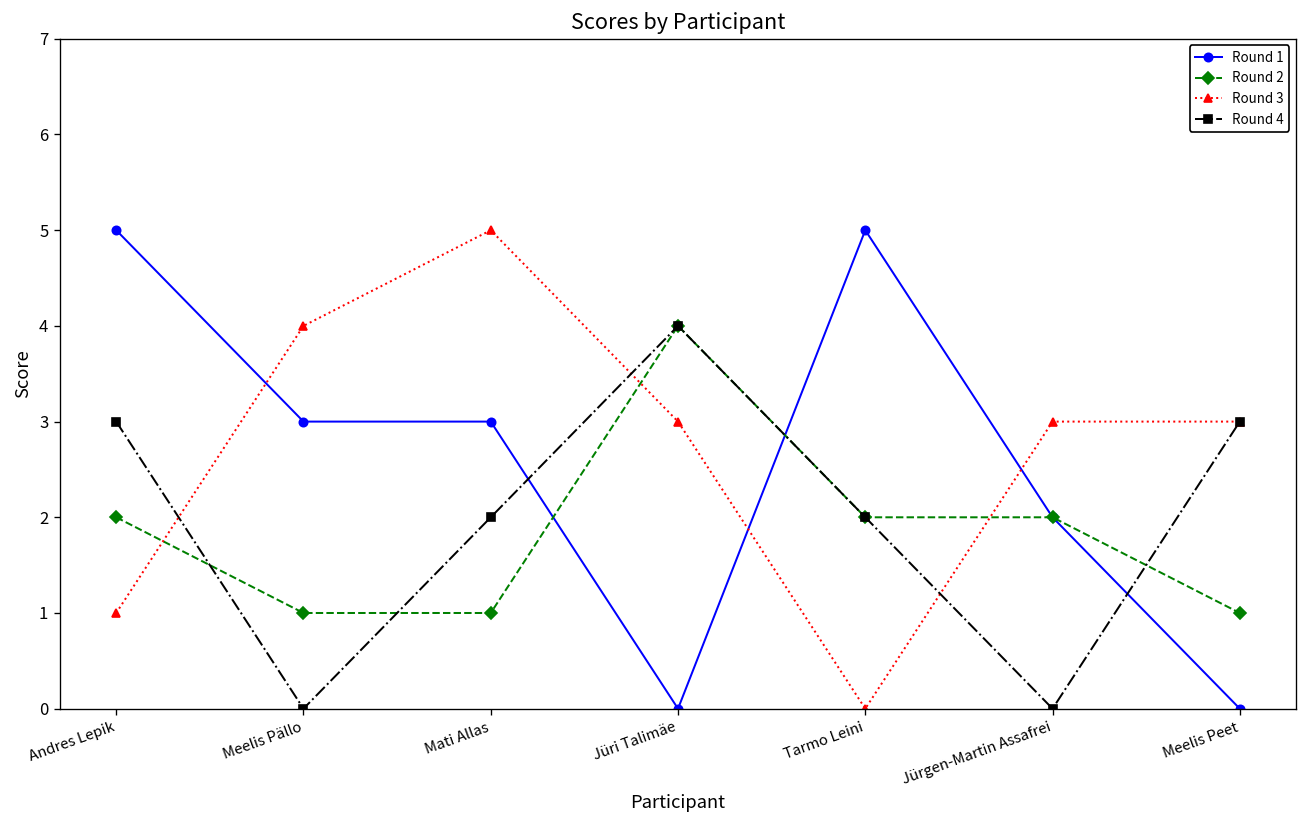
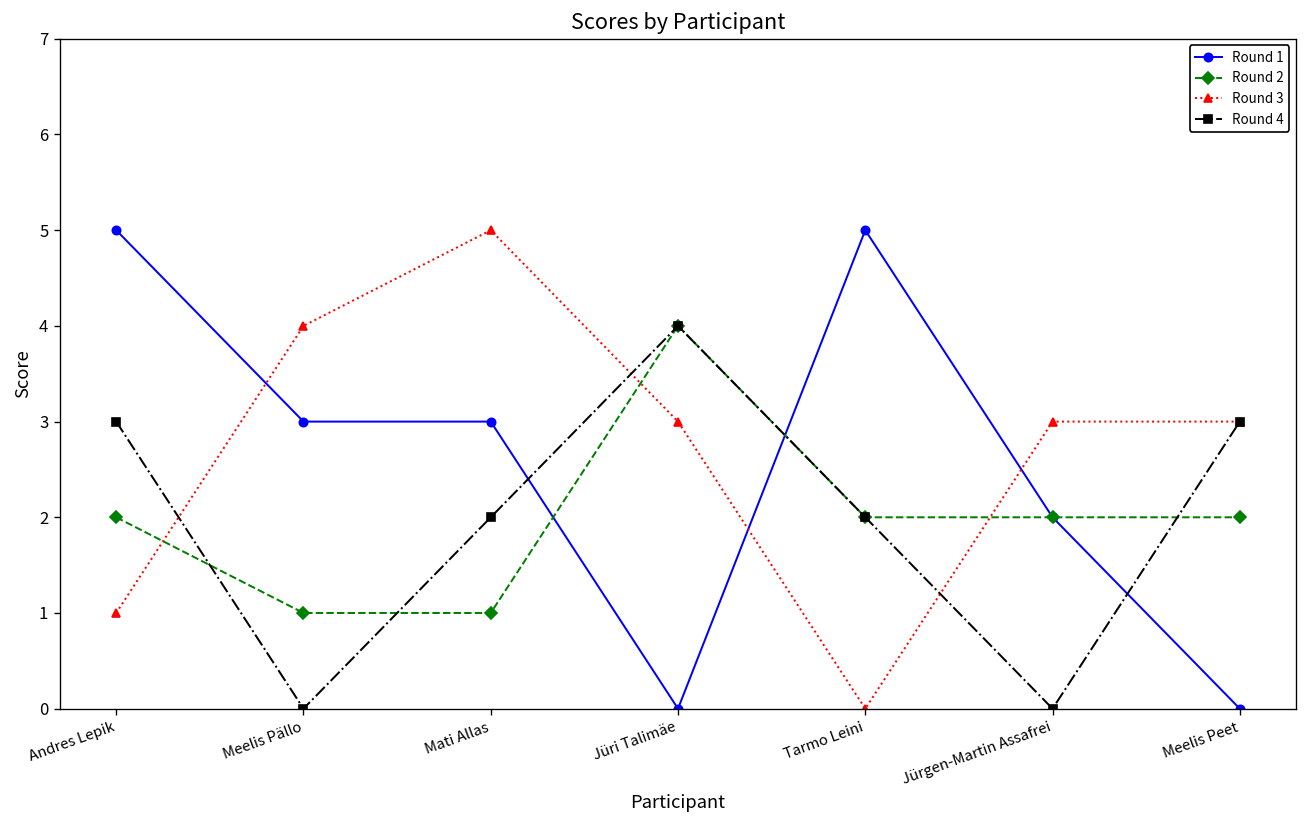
Round 2, Meelis Peet: 1 -> 2
